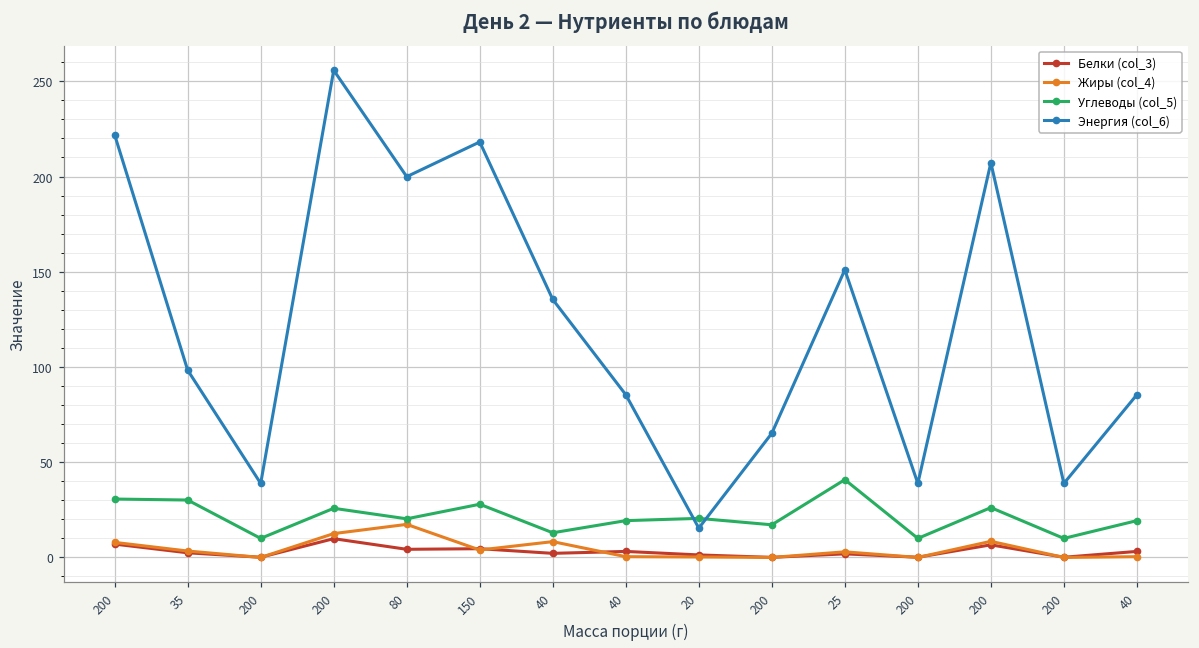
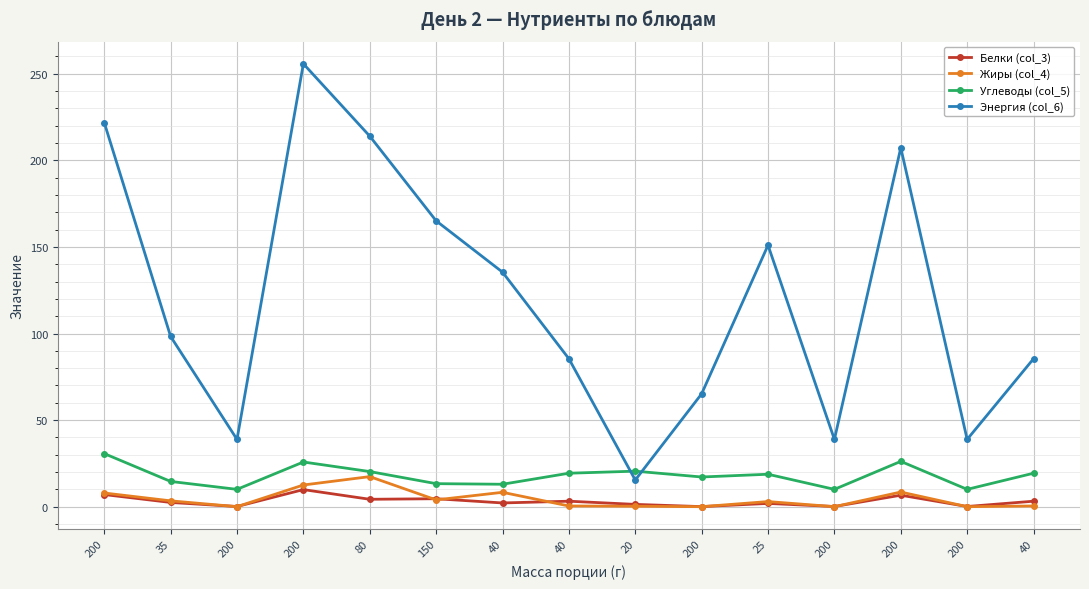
Углеводы (col_5), 35: 30 -> 15
Энергия (col_6), 80: 200 -> 214
Углеводы (col_5), 150: 28 -> 13
Энергия (col_6), 150: 218 -> 165
Углеводы (col_5), 25: 41 -> 19
